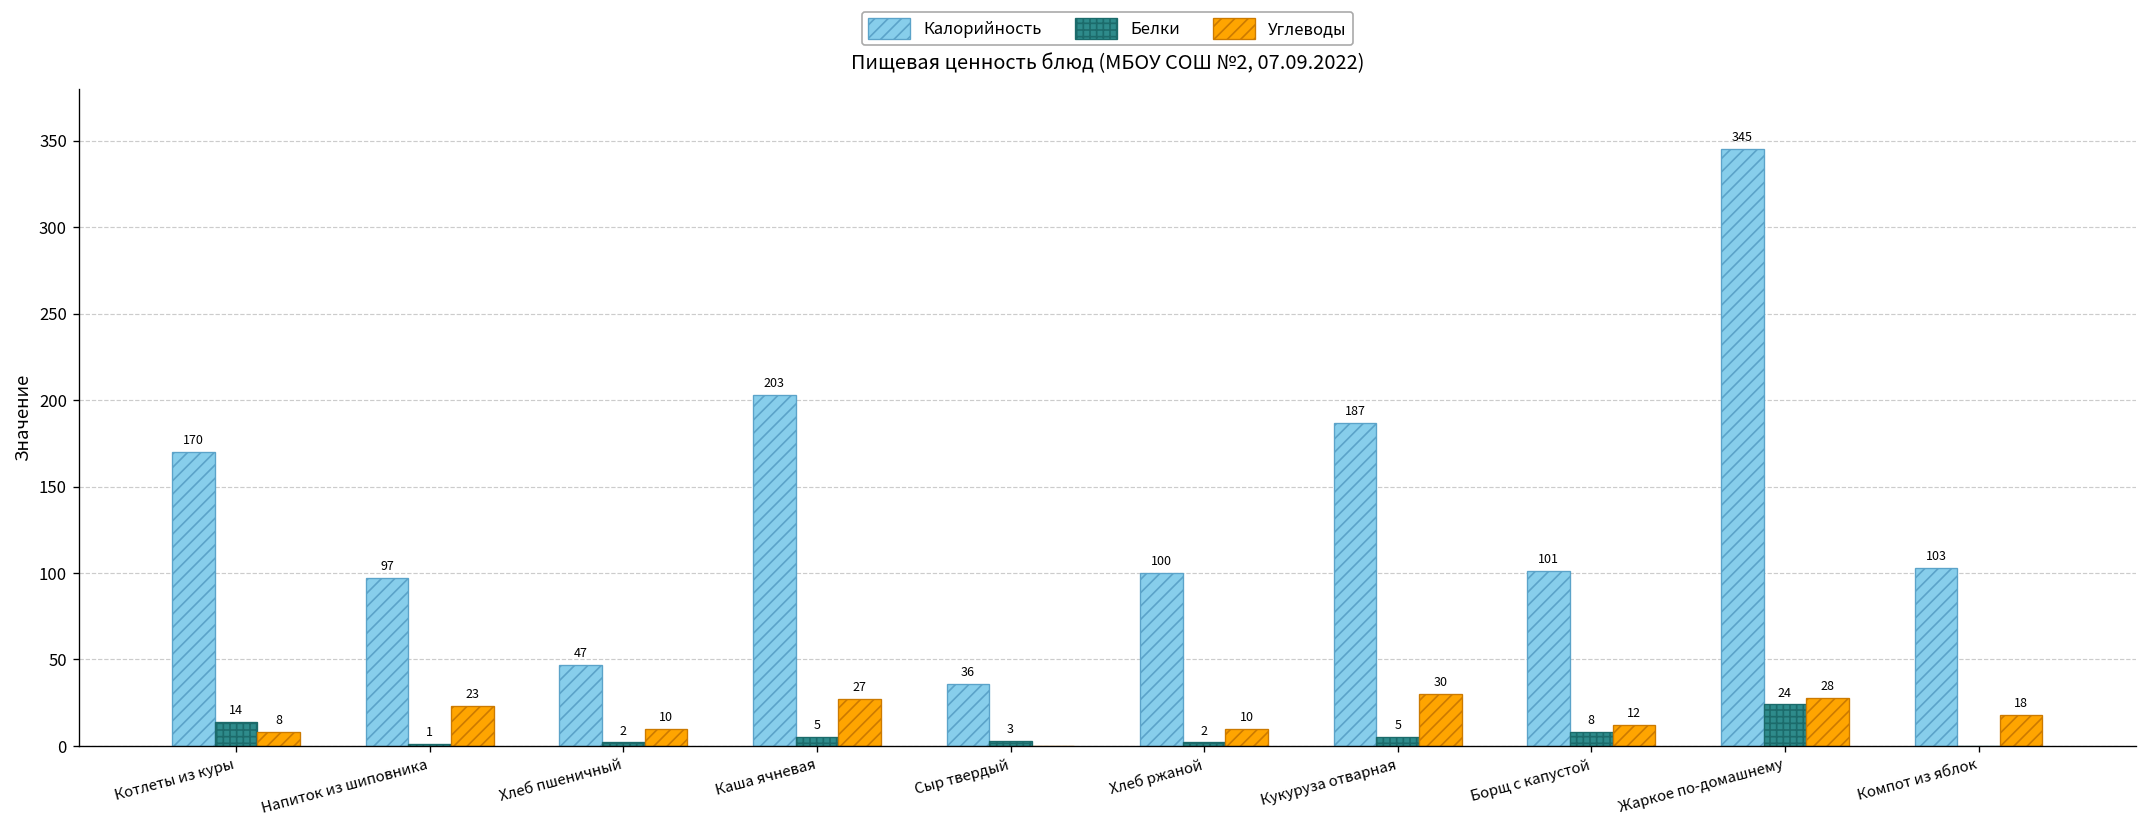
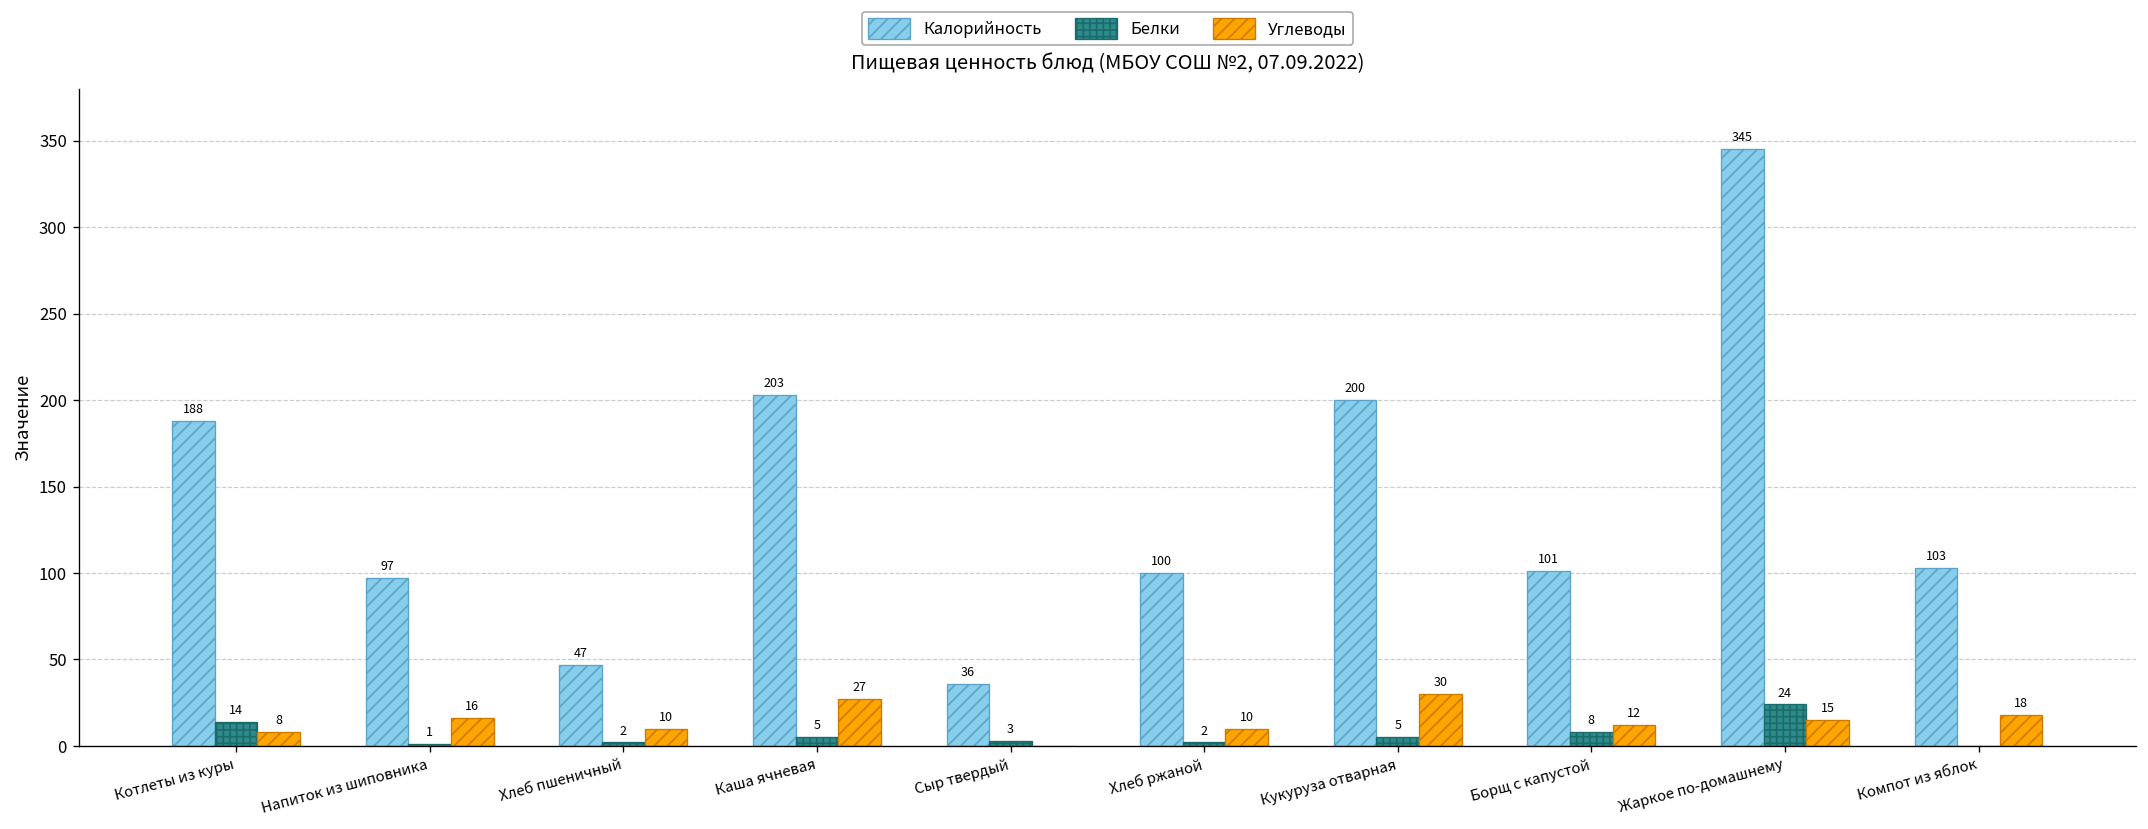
Калорийность, Котлеты из куры: 170 -> 188
Углеводы, Напиток из шиповника: 23 -> 16
Калорийность, Кукуруза отварная: 187 -> 200
Углеводы, Жаркое по-домашнему: 28 -> 15
